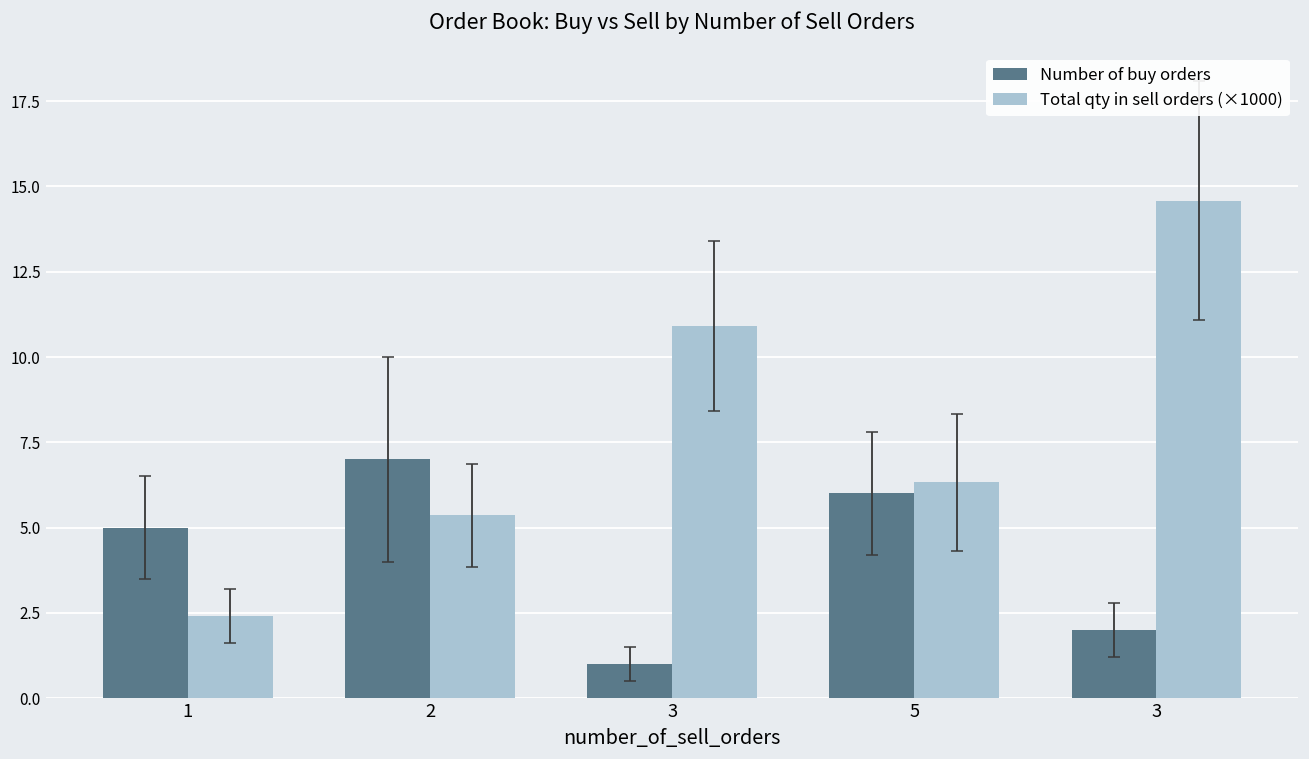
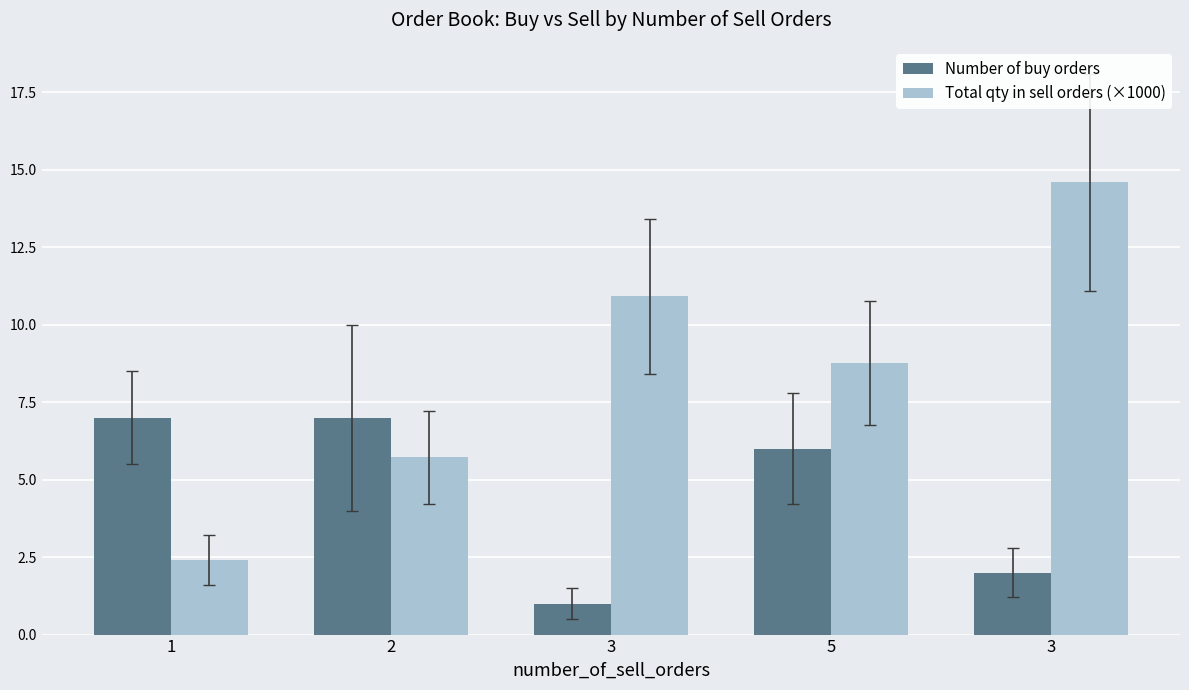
Number of buy orders, 1: 5 -> 7
Total qty in sell orders (×1000), 2: 5.4 -> 5.7
Total qty in sell orders (×1000), 5: 6.3 -> 8.8
